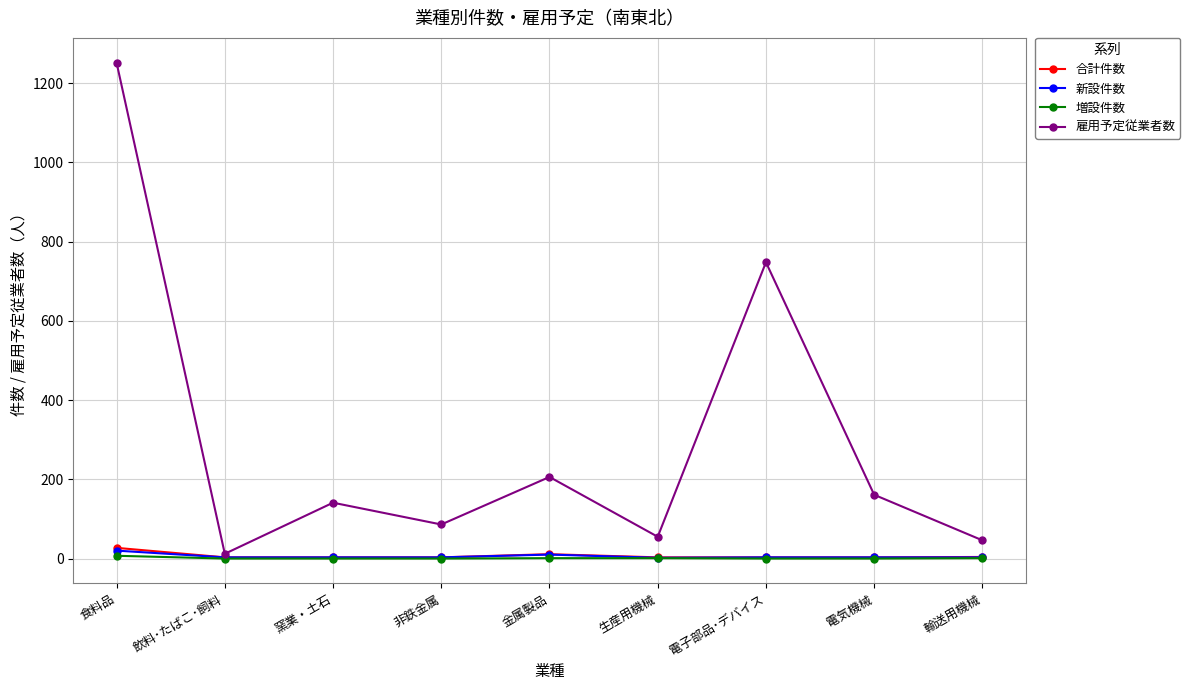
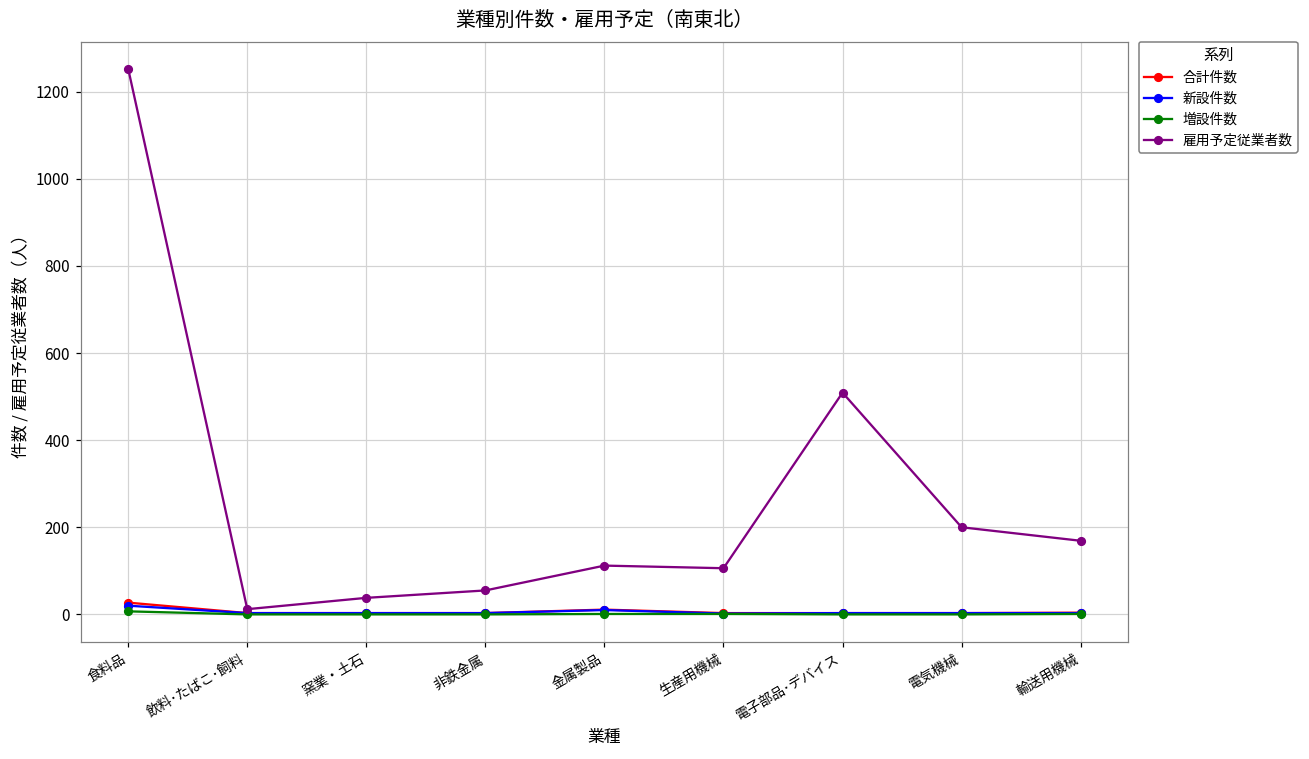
雇用予定従業者数, 窯業・土石: 140 -> 40
雇用予定従業者数, 非鉄金属: 90 -> 60
雇用予定従業者数, 金属製品: 210 -> 110
雇用予定従業者数, 生産用機械: 60 -> 110
雇用予定従業者数, 電子部品･デバイス: 750 -> 510
雇用予定従業者数, 電気機械: 160 -> 200
雇用予定従業者数, 輸送用機械: 50 -> 170
